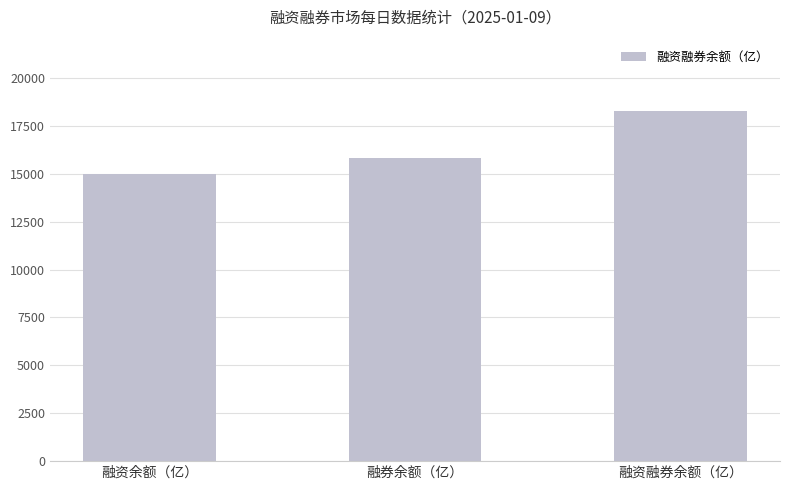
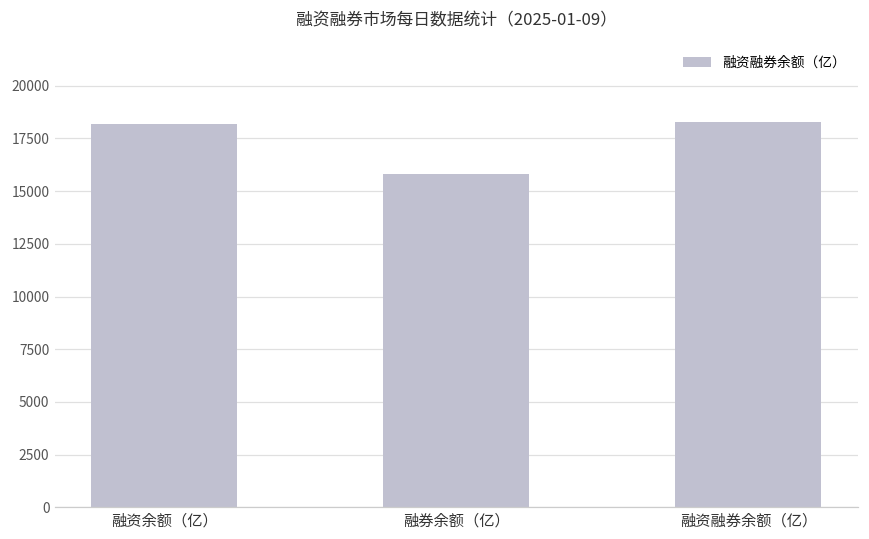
融资余额（亿）: 15000 -> 18200
